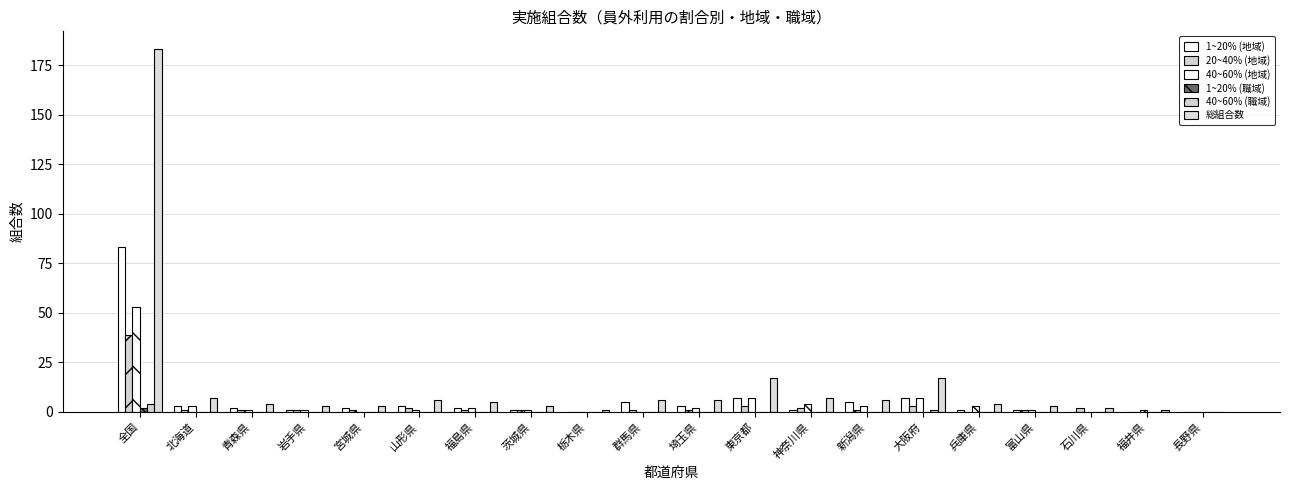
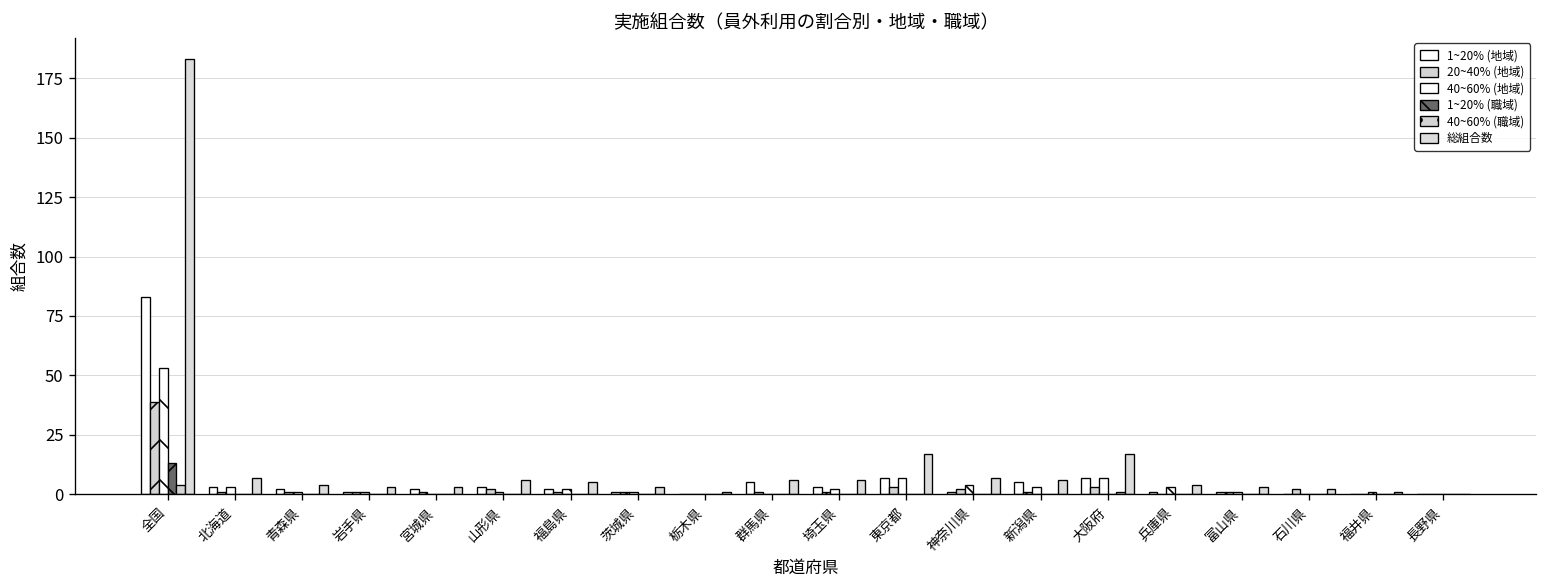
1~20% (職域), 全国: 2 -> 13
